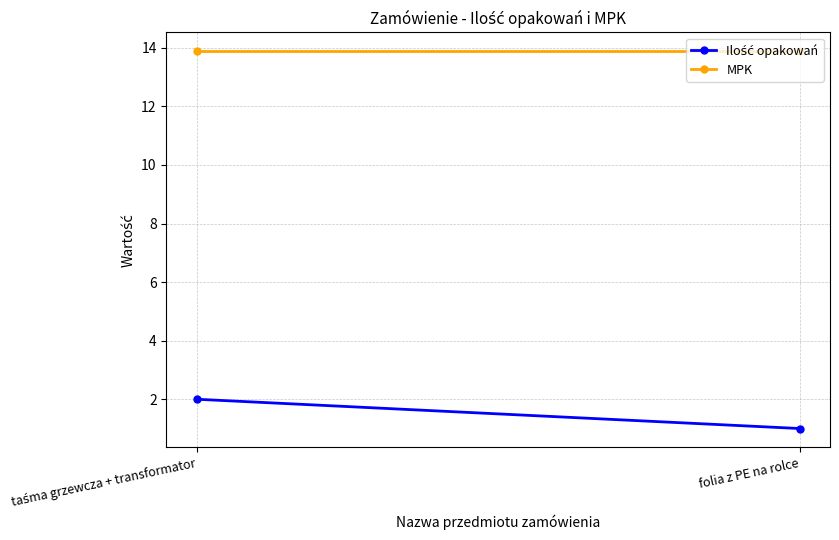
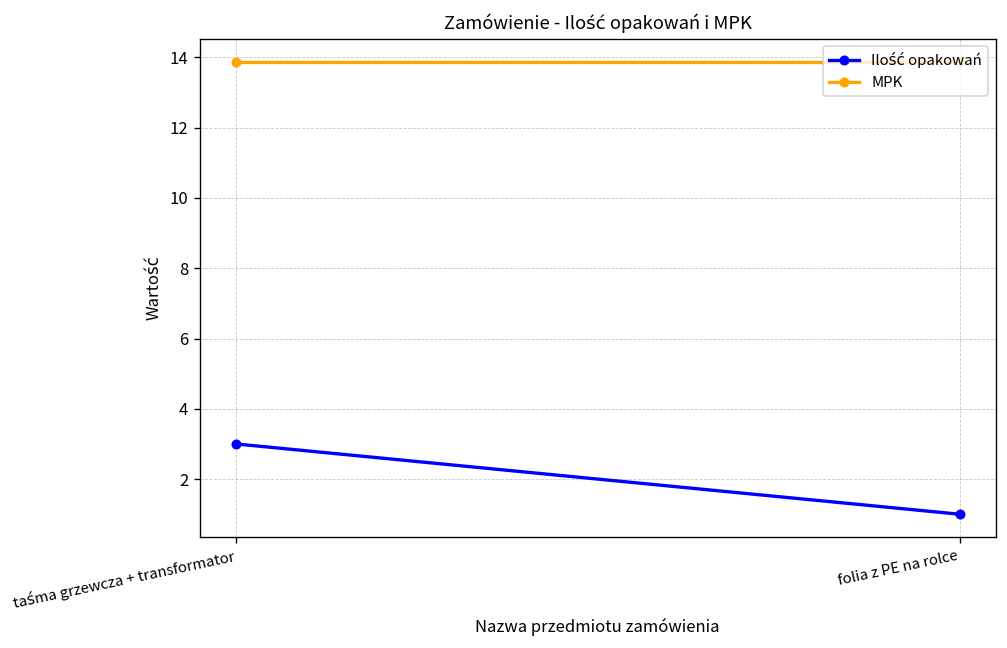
Ilość opakowań, taśma grzewcza + transformator: 2 -> 3
